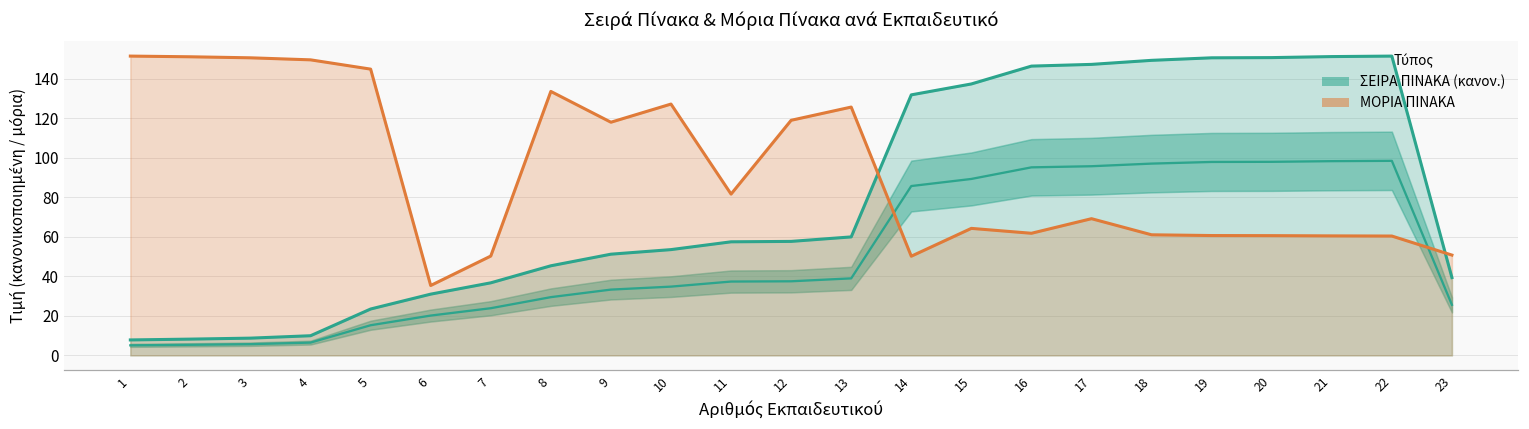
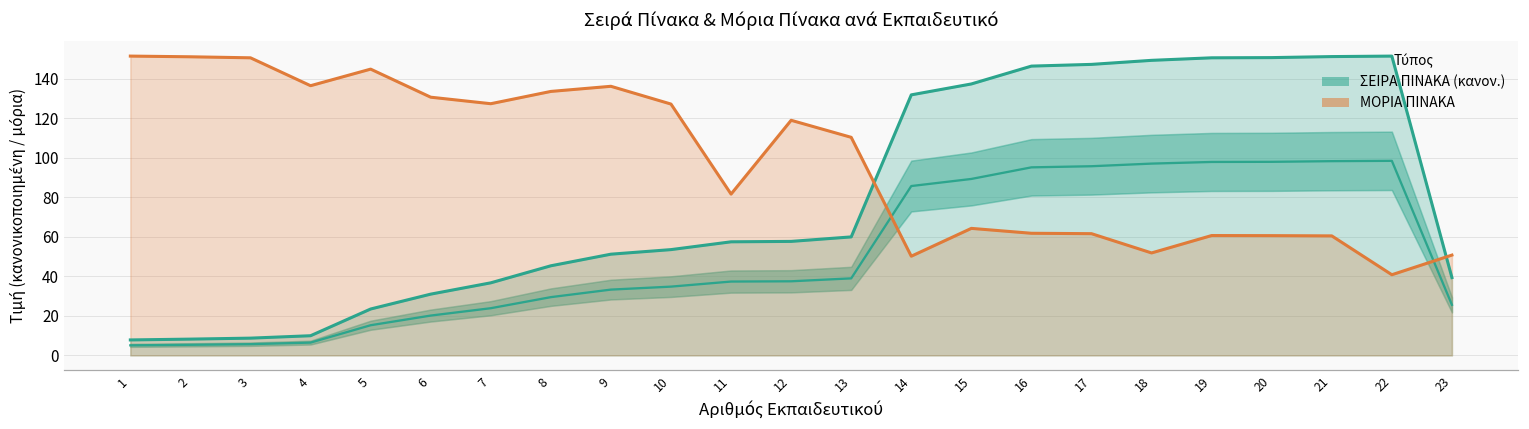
ΜΟΡΙΑ ΠΙΝΑΚΑ, 4: 150 -> 137
ΜΟΡΙΑ ΠΙΝΑΚΑ, 6: 35 -> 131
ΜΟΡΙΑ ΠΙΝΑΚΑ, 7: 50 -> 127
ΜΟΡΙΑ ΠΙΝΑΚΑ, 9: 118 -> 136
ΜΟΡΙΑ ΠΙΝΑΚΑ, 13: 126 -> 110
ΜΟΡΙΑ ΠΙΝΑΚΑ, 17: 69 -> 62
ΜΟΡΙΑ ΠΙΝΑΚΑ, 18: 61 -> 52
ΜΟΡΙΑ ΠΙΝΑΚΑ, 22: 60 -> 41
